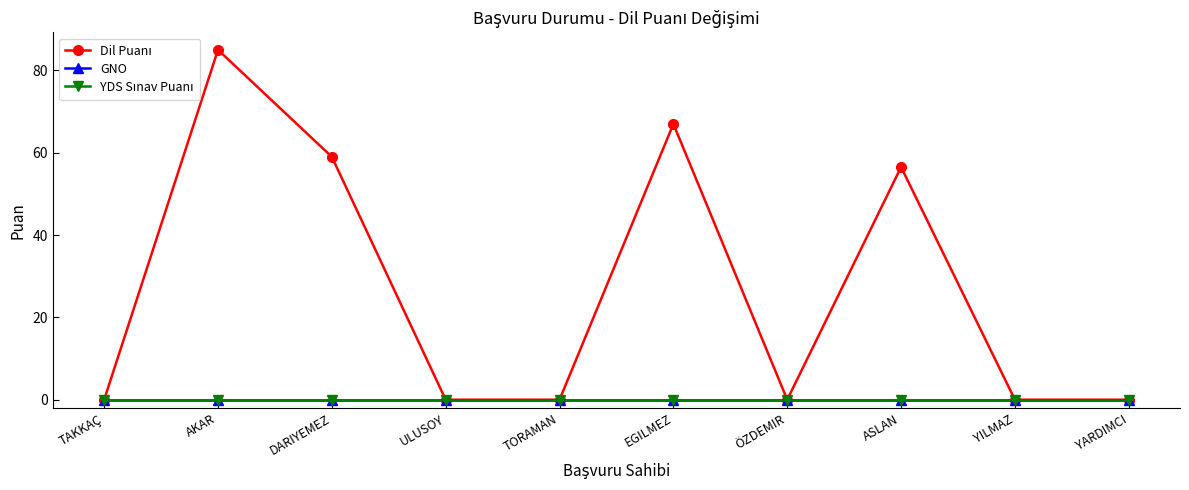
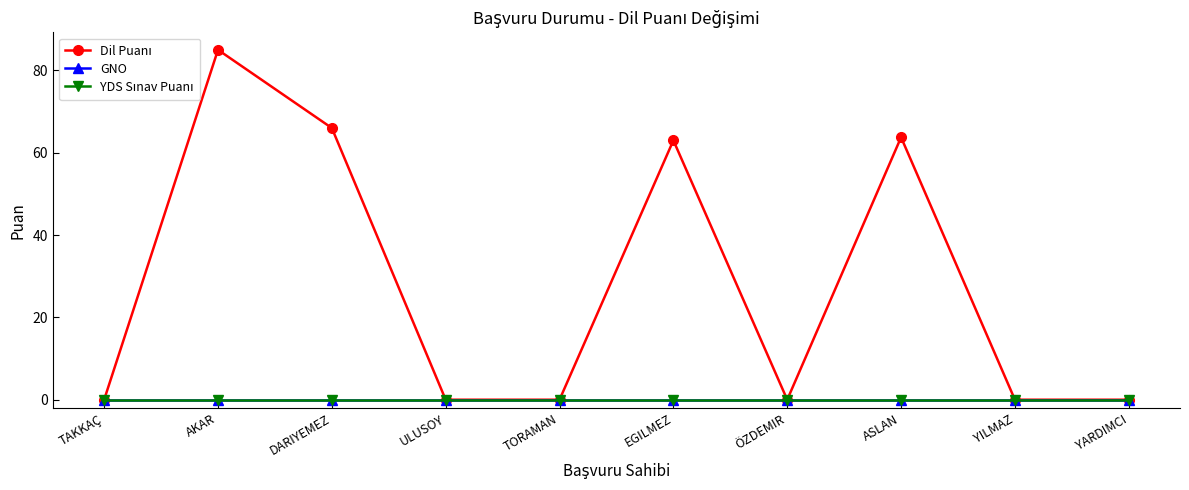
Dil Puanı, DARIYEMEZ: 59 -> 66
Dil Puanı, EGILMEZ: 67 -> 63
Dil Puanı, ASLAN: 57 -> 64
